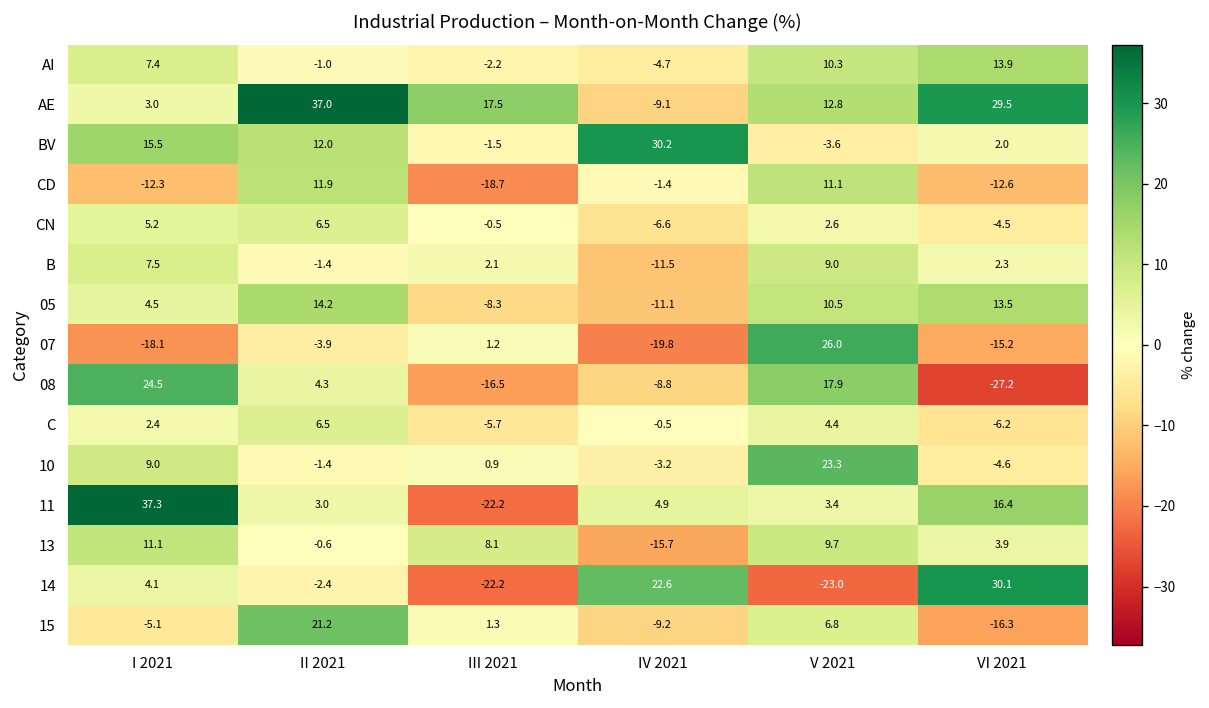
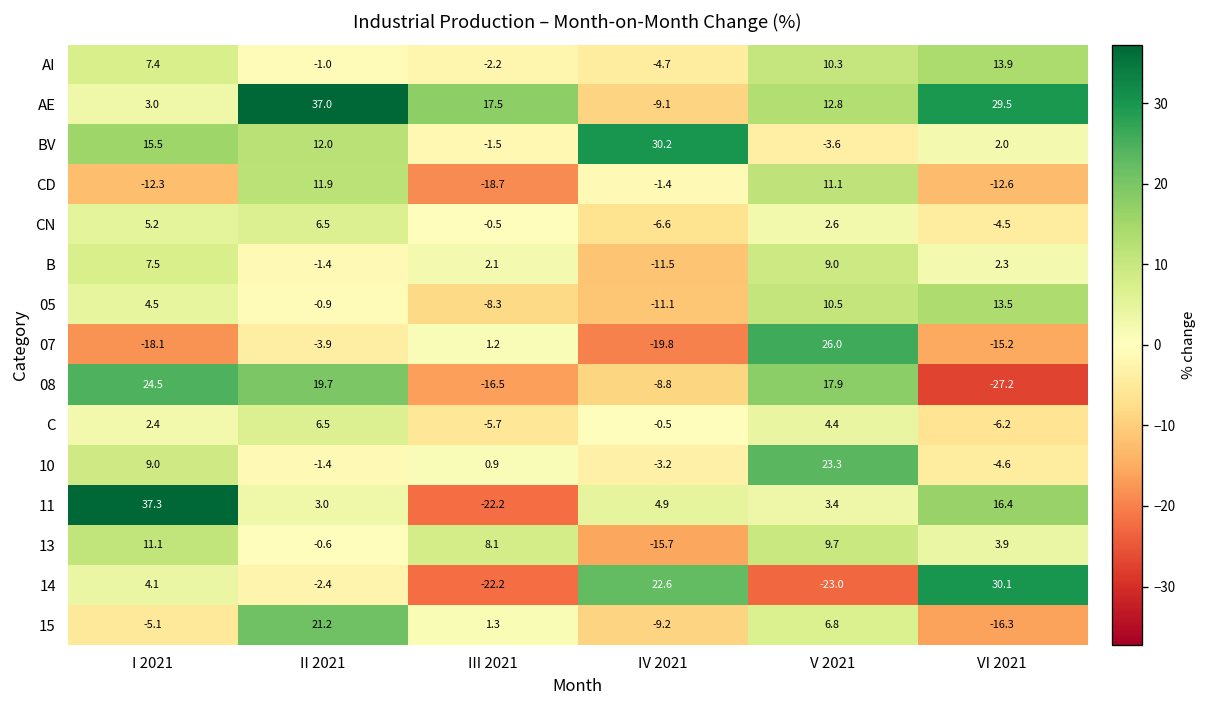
05, II 2021: 14.2 -> -0.9
08, II 2021: 4.3 -> 19.7
